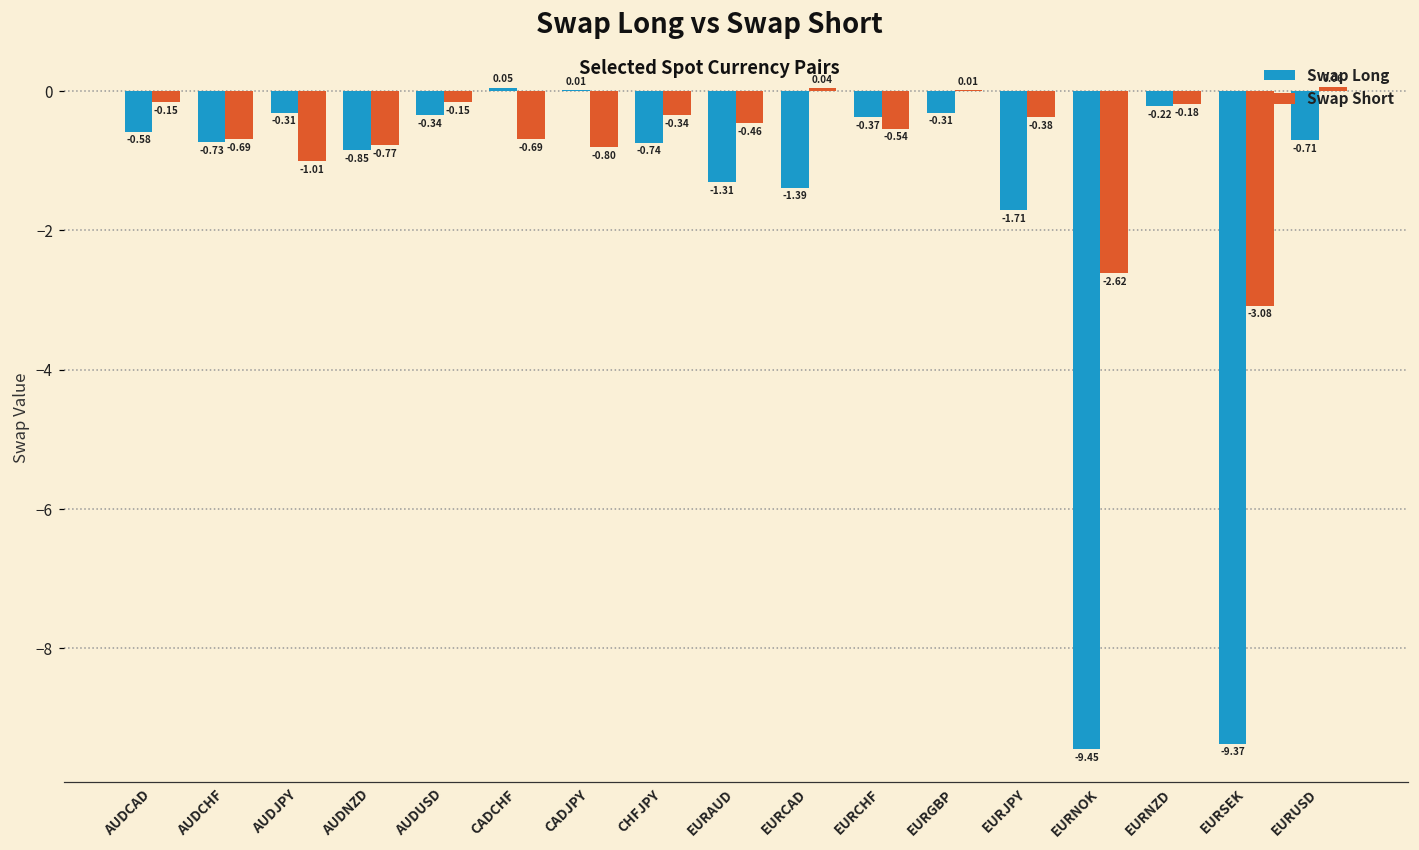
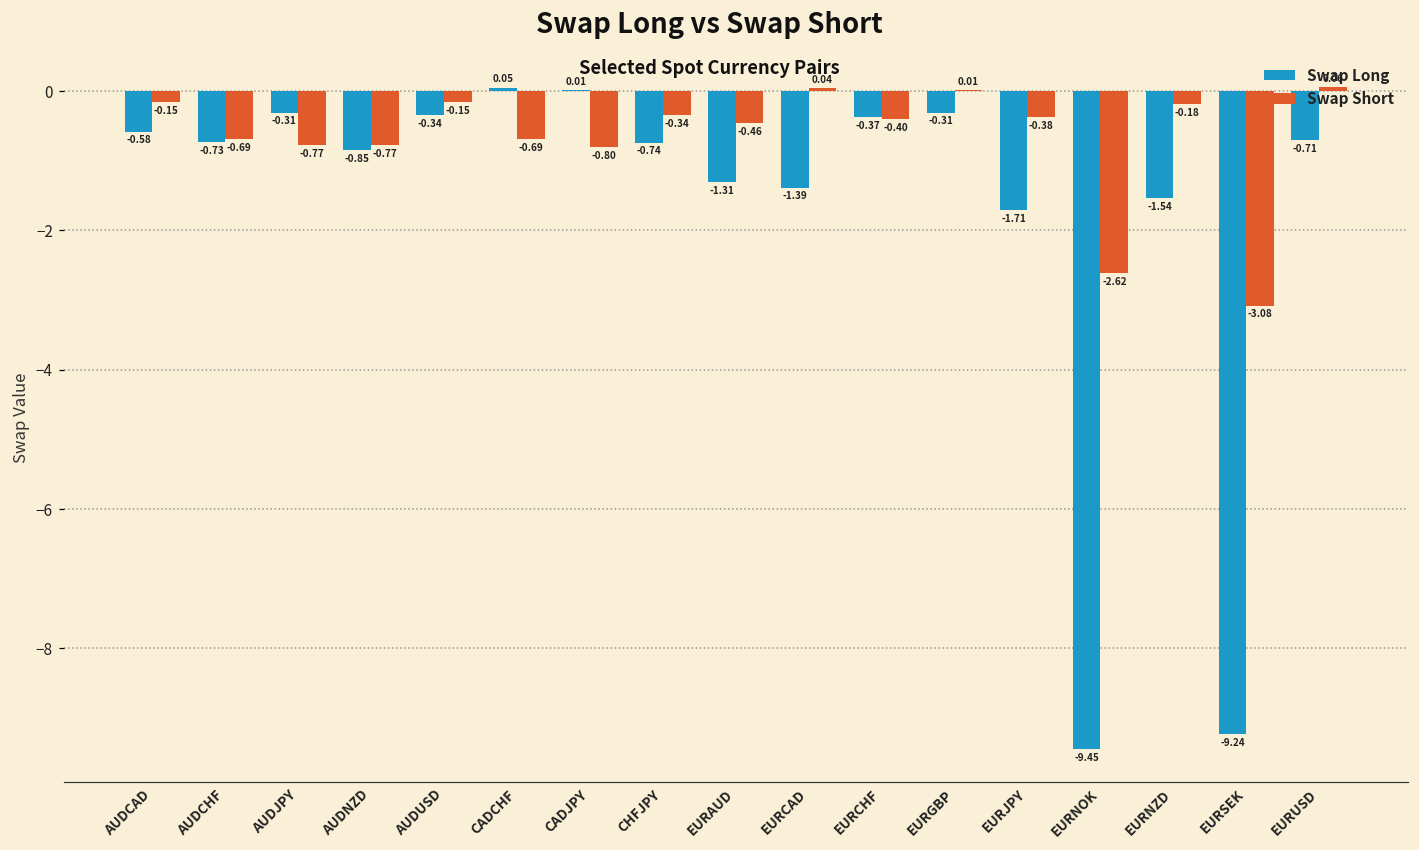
Swap Short, AUDJPY: -1.01 -> -0.77
Swap Short, EURCHF: -0.54 -> -0.40
Swap Long, EURNZD: -0.22 -> -1.54
Swap Long, EURSEK: -9.37 -> -9.24
